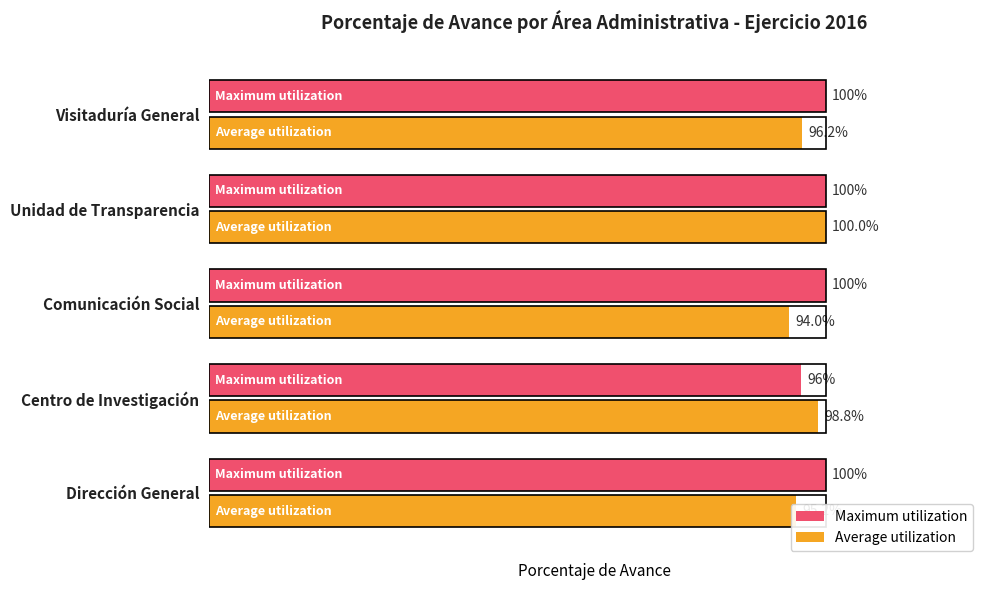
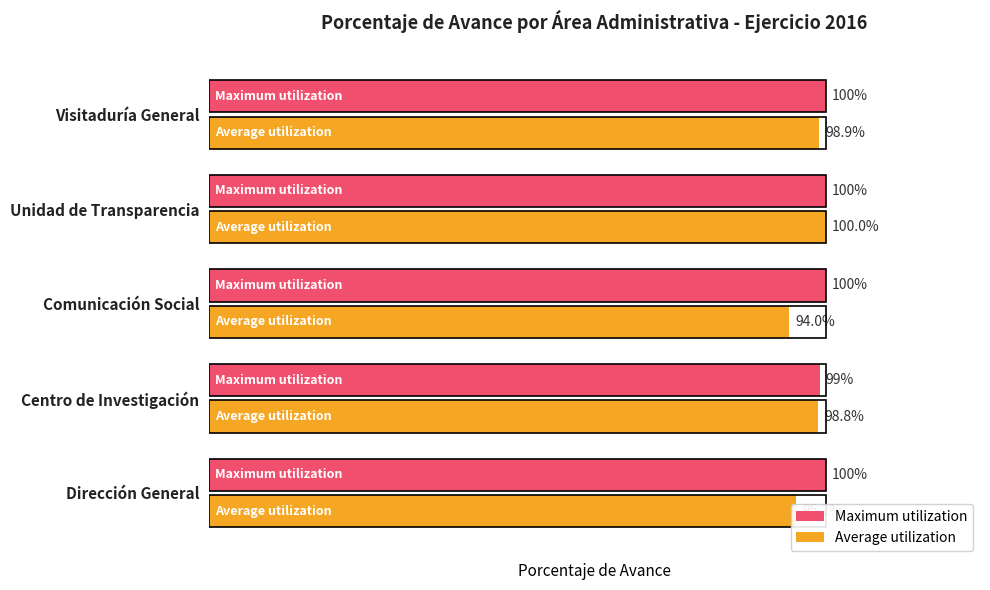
Average utilization, Visitaduría General: 96.2% -> 98.9%
Maximum utilization, Centro de Investigación: 96% -> 99%
